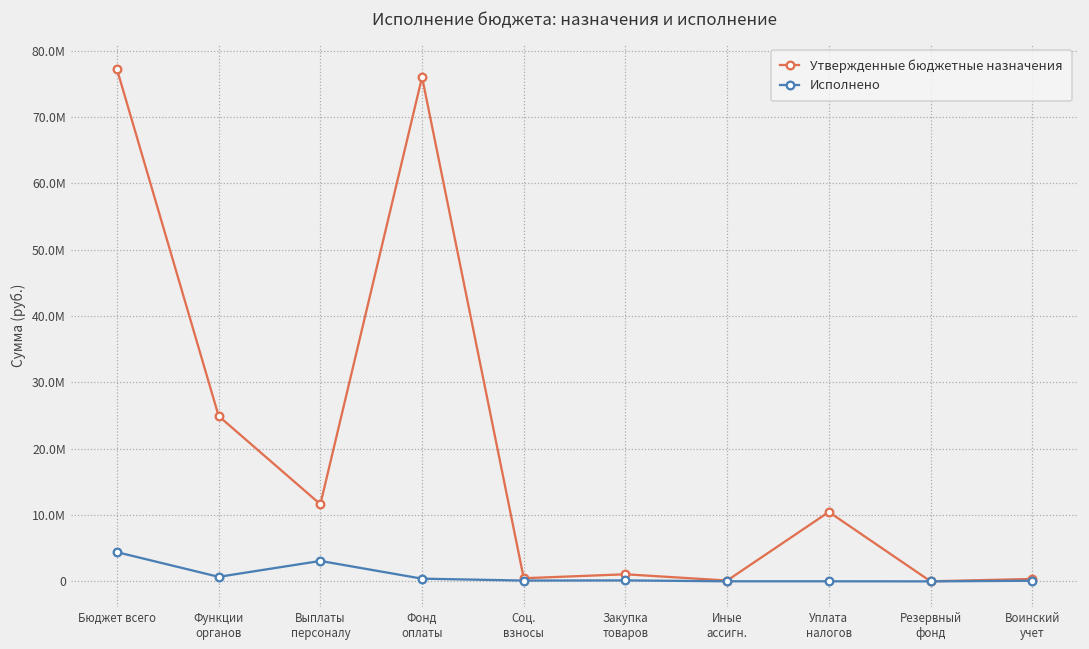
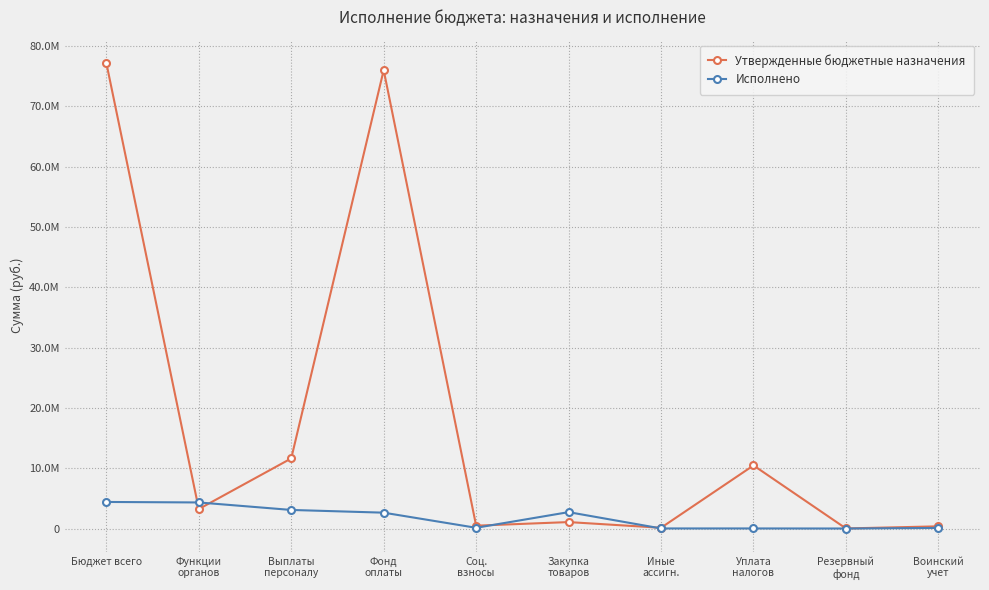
Утвержденные бюджетные назначения, Функции органов: 25000000 -> 3000000
Исполнено, Функции органов: 1000000 -> 4000000
Исполнено, Фонд оплаты: 0 -> 3000000
Исполнено, Закупка товаров: 0 -> 3000000
